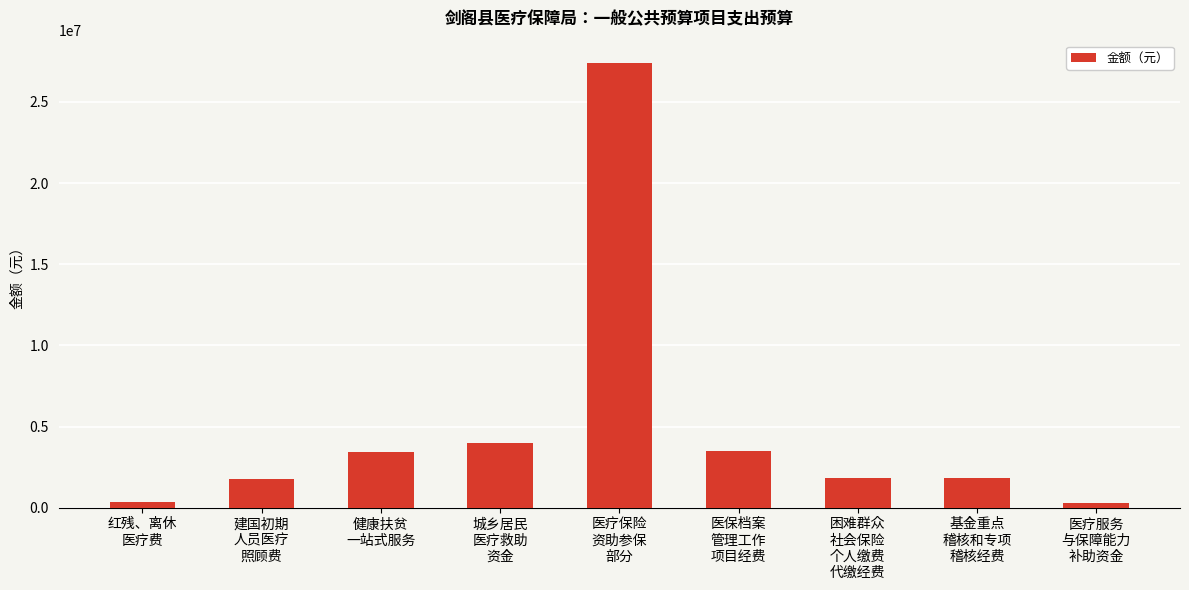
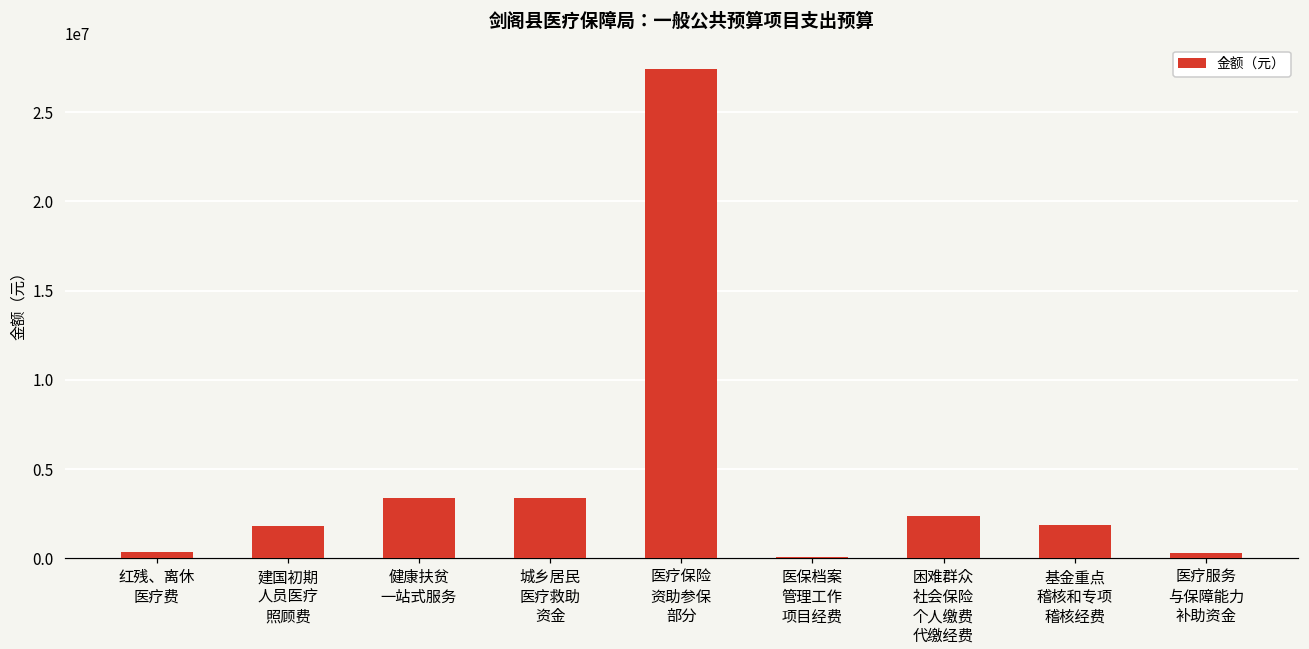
城乡居民 医疗救助 资金: 4000000 -> 3400000
医保档案 管理工作 项目经费: 3500000 -> 100000
困难群众 社会保险 个人缴费 代缴经费: 1800000 -> 2400000
